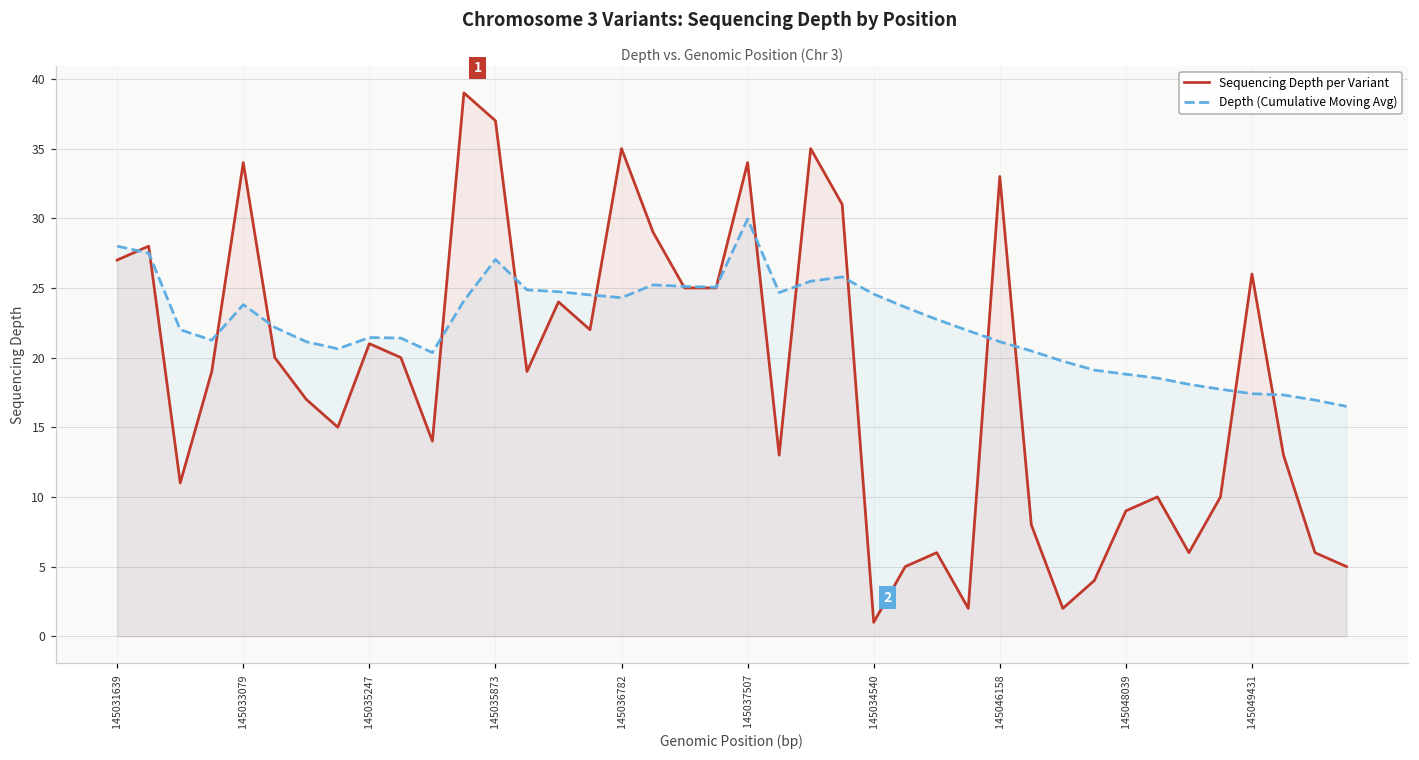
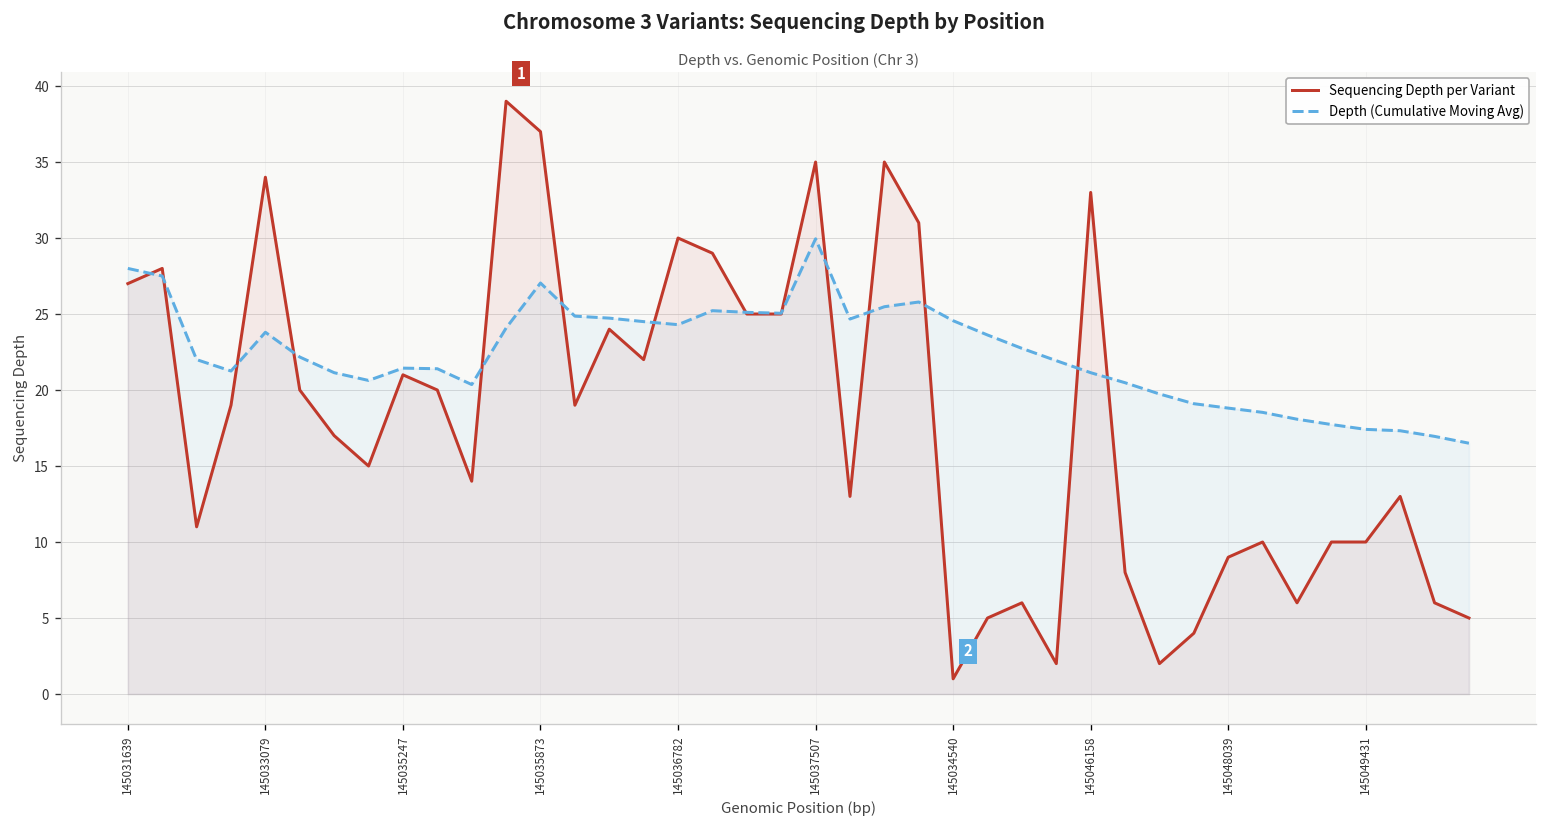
Sequencing Depth per Variant, 145036782: 35 -> 30
Sequencing Depth per Variant, 145037507: 34 -> 35
Sequencing Depth per Variant, 145049431: 26 -> 10
